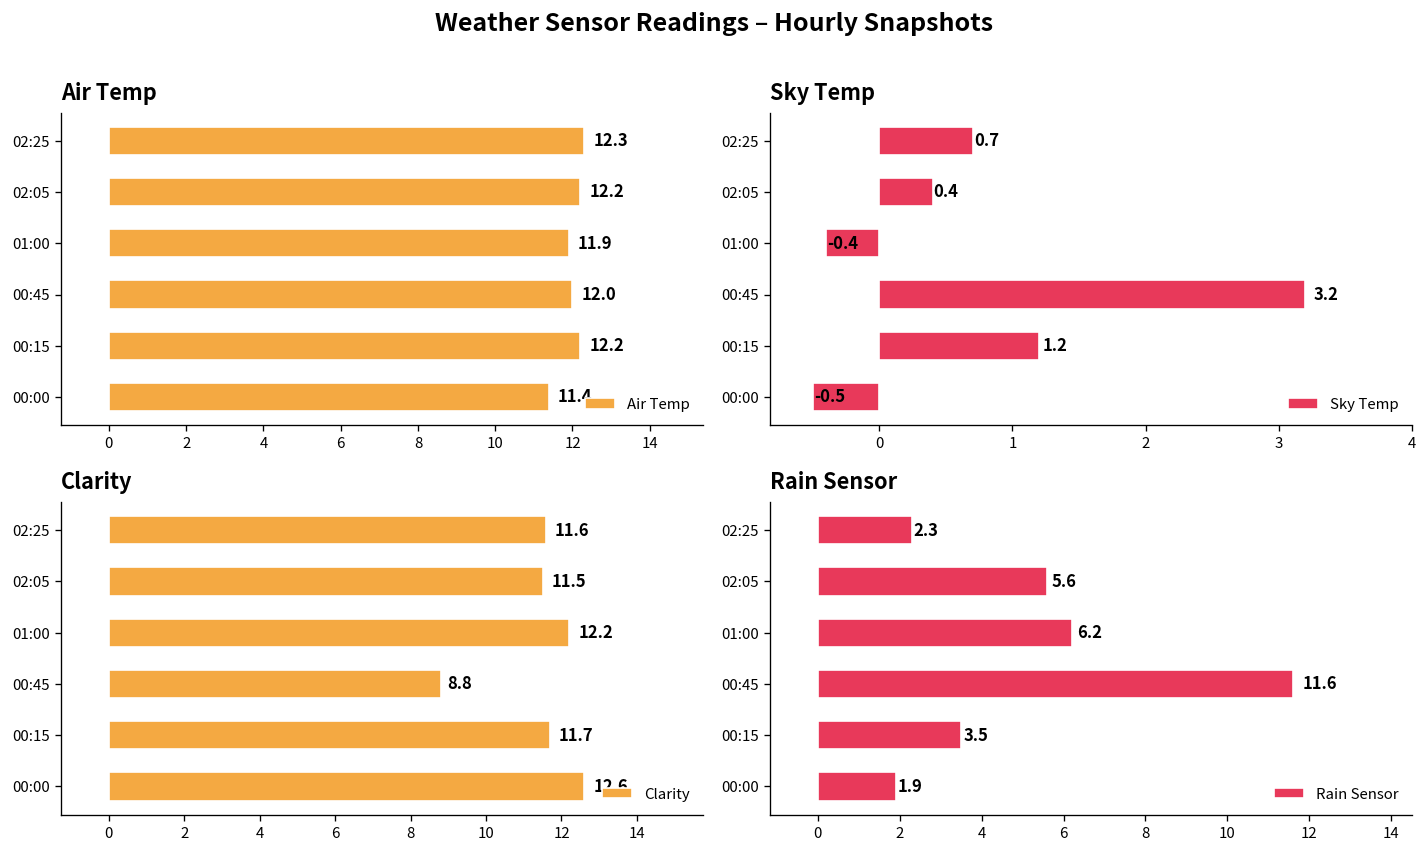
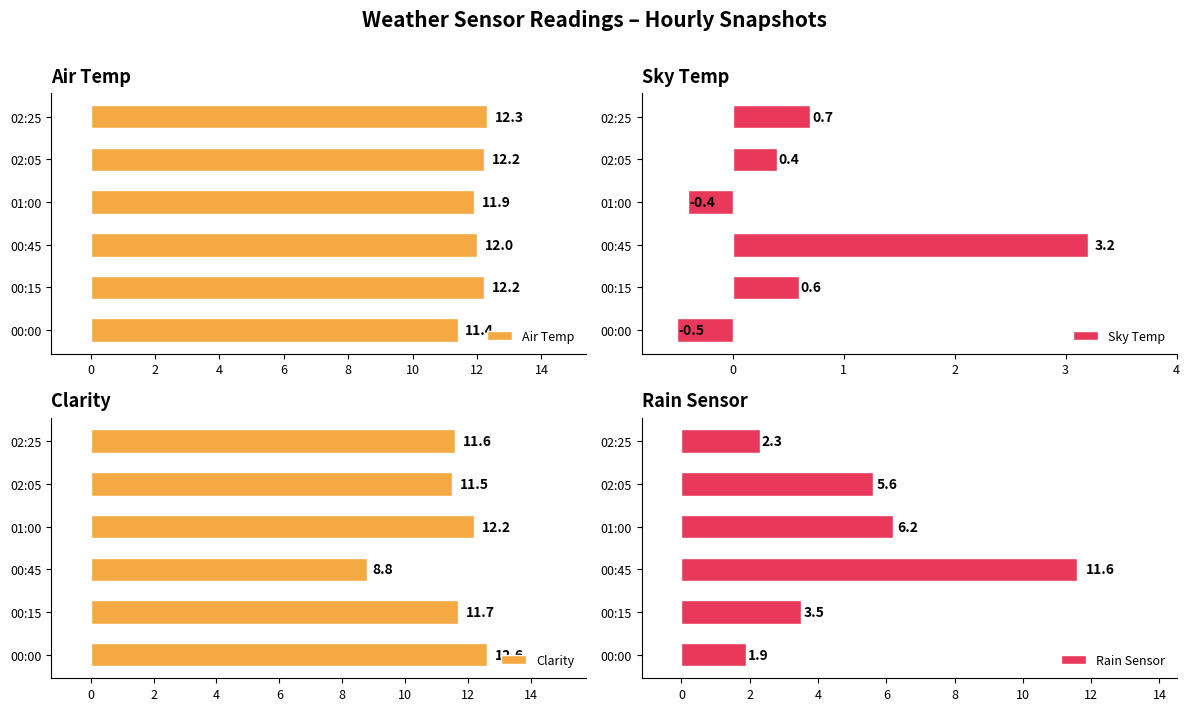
Sky Temp, 00:15: 1.2 -> 0.6
